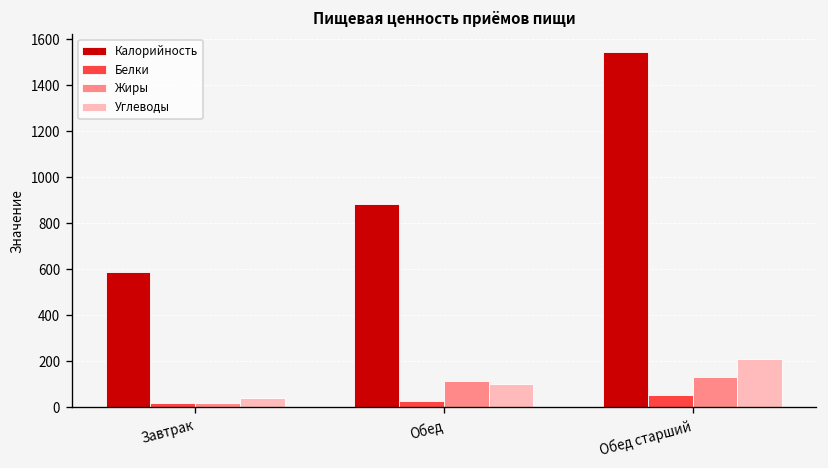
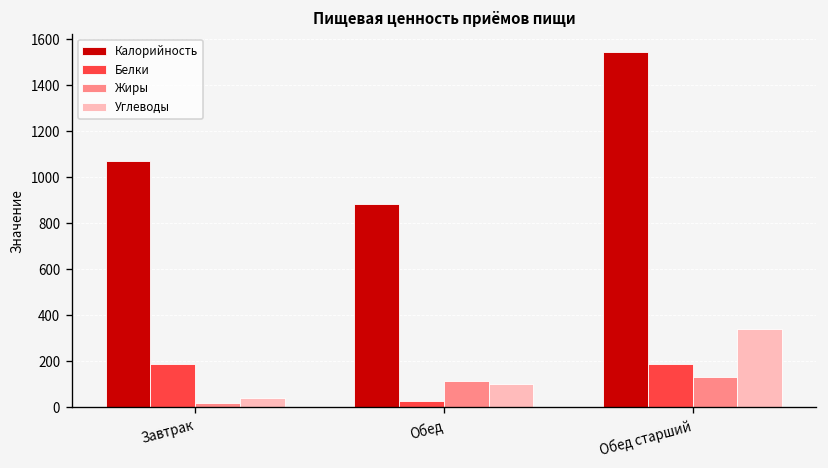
Калорийность, Завтрак: 590 -> 1070
Белки, Завтрак: 20 -> 190
Белки, Обед старший: 50 -> 190
Углеводы, Обед старший: 210 -> 340
